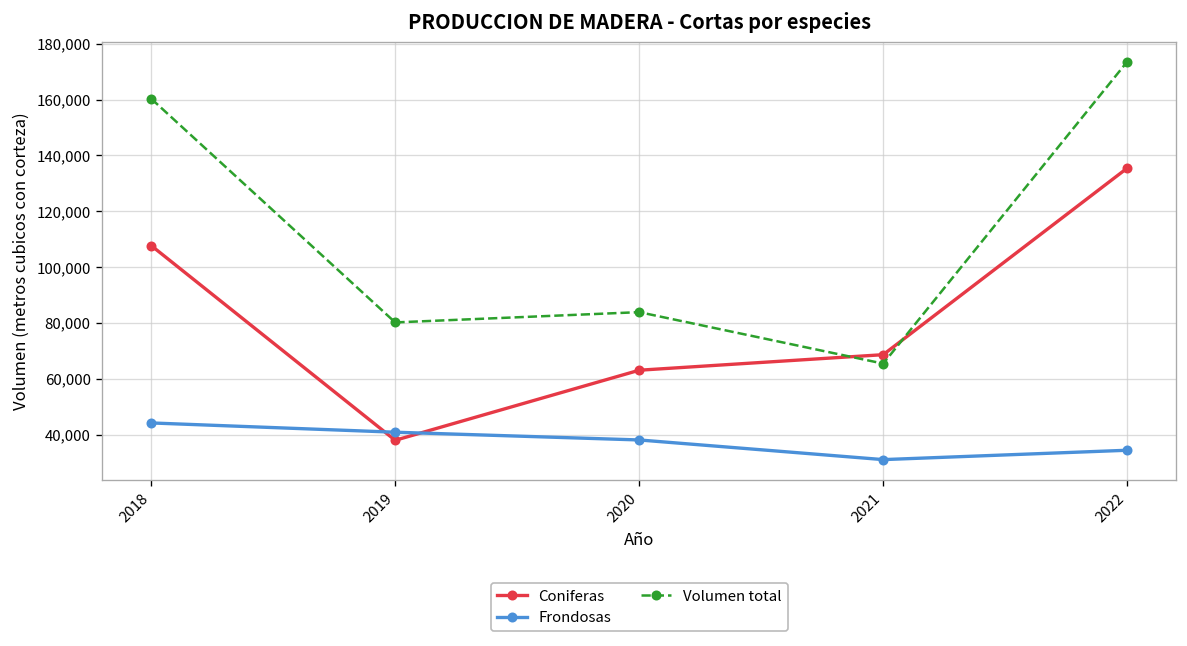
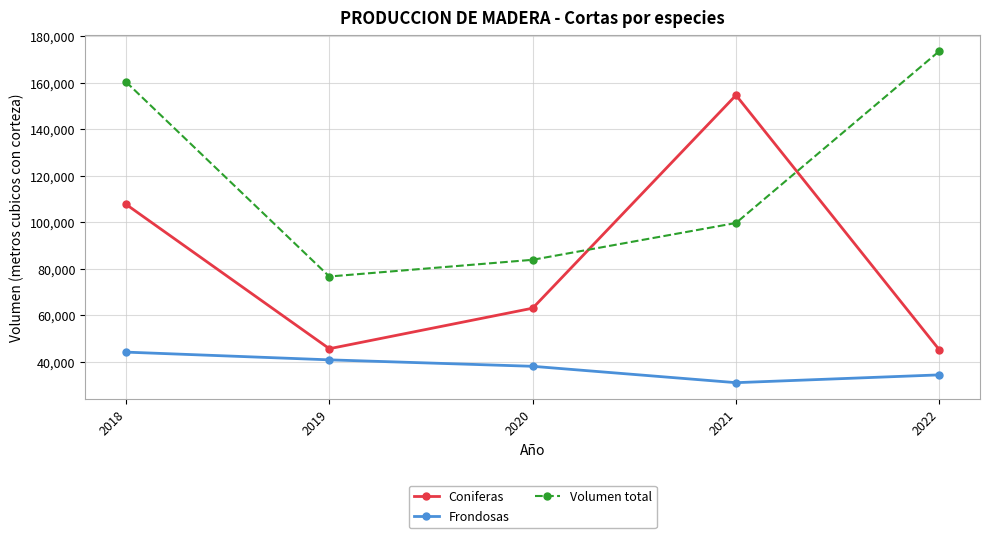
Coniferas, 2019: 38,000 -> 46,000
Volumen total, 2019: 80,000 -> 77,000
Coniferas, 2021: 69,000 -> 155,000
Volumen total, 2021: 65,000 -> 100,000
Coniferas, 2022: 135,000 -> 45,000
